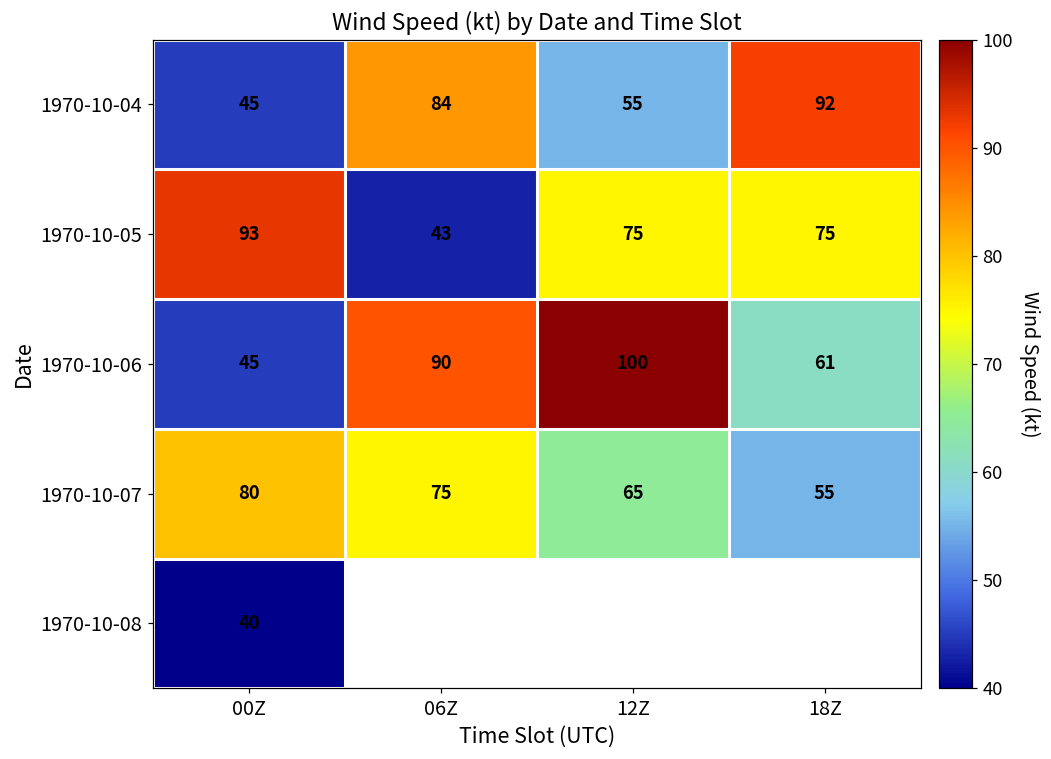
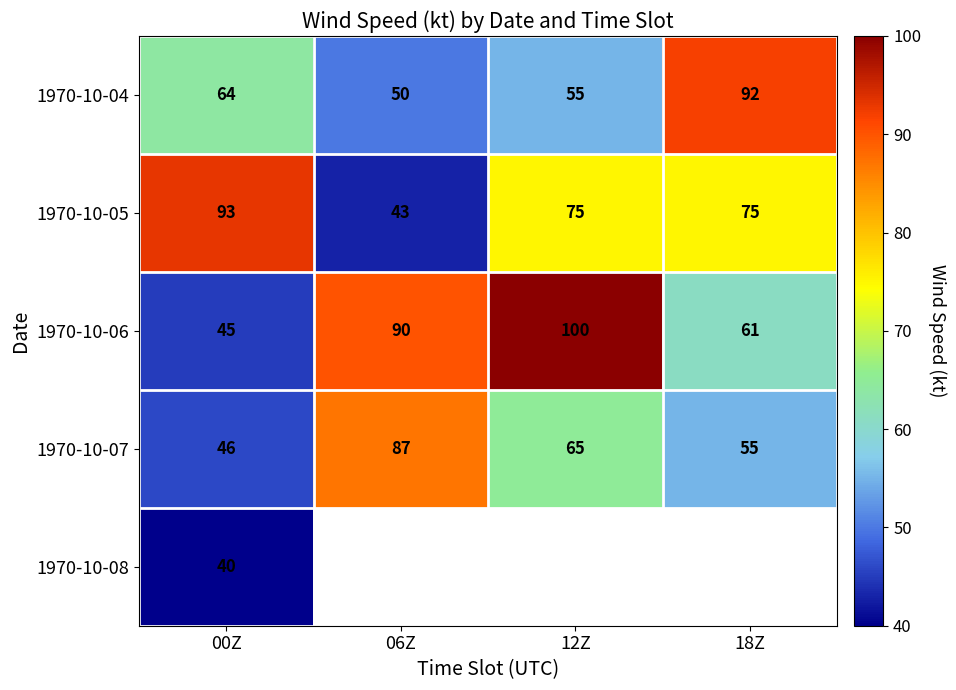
1970-10-04, 00Z: 45 -> 64
1970-10-04, 06Z: 84 -> 50
1970-10-07, 00Z: 80 -> 46
1970-10-07, 06Z: 75 -> 87
